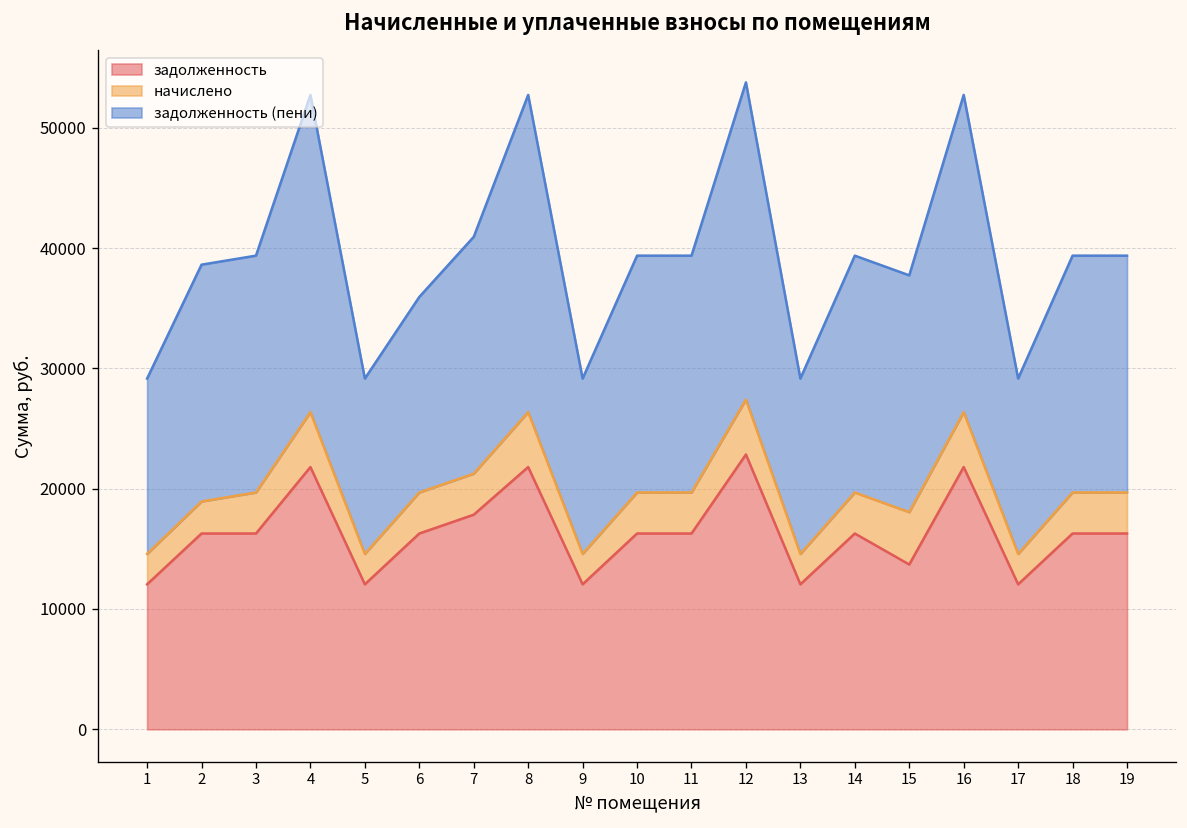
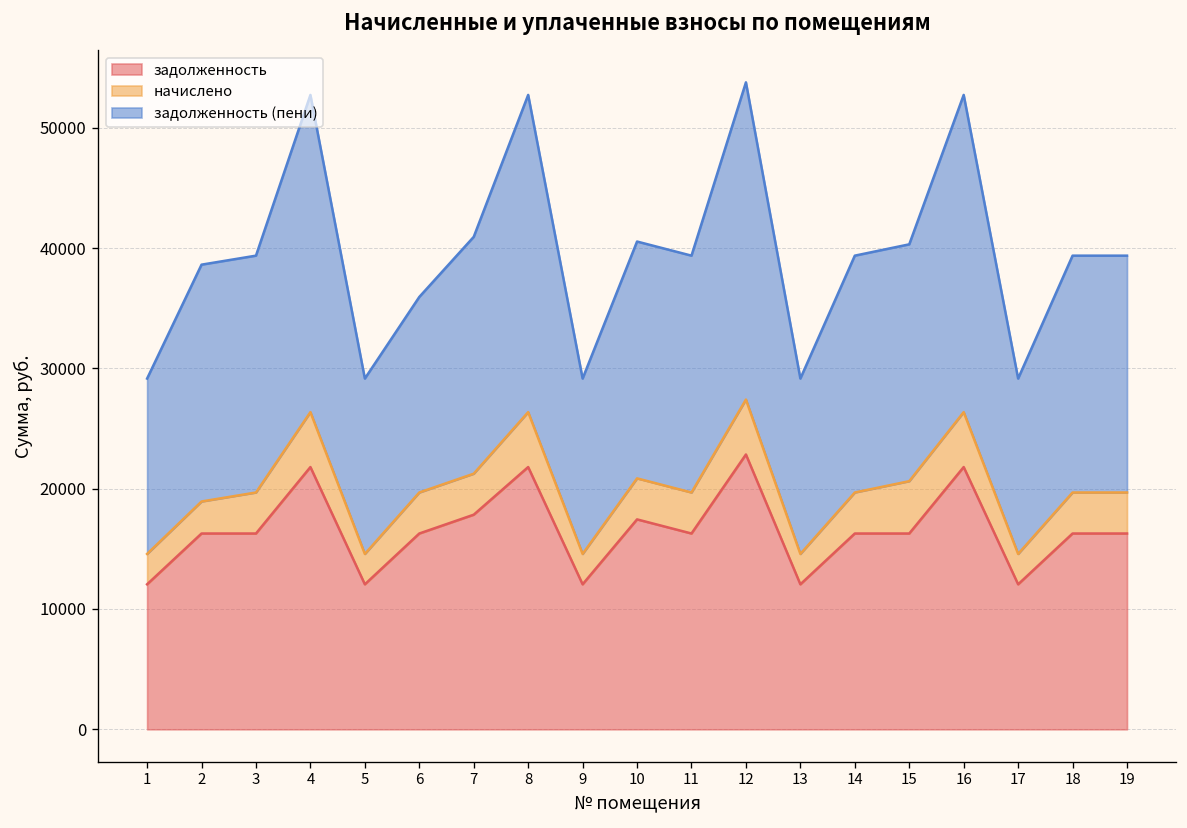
задолженность, 10: 16300 -> 17400
задолженность, 15: 13700 -> 16300
